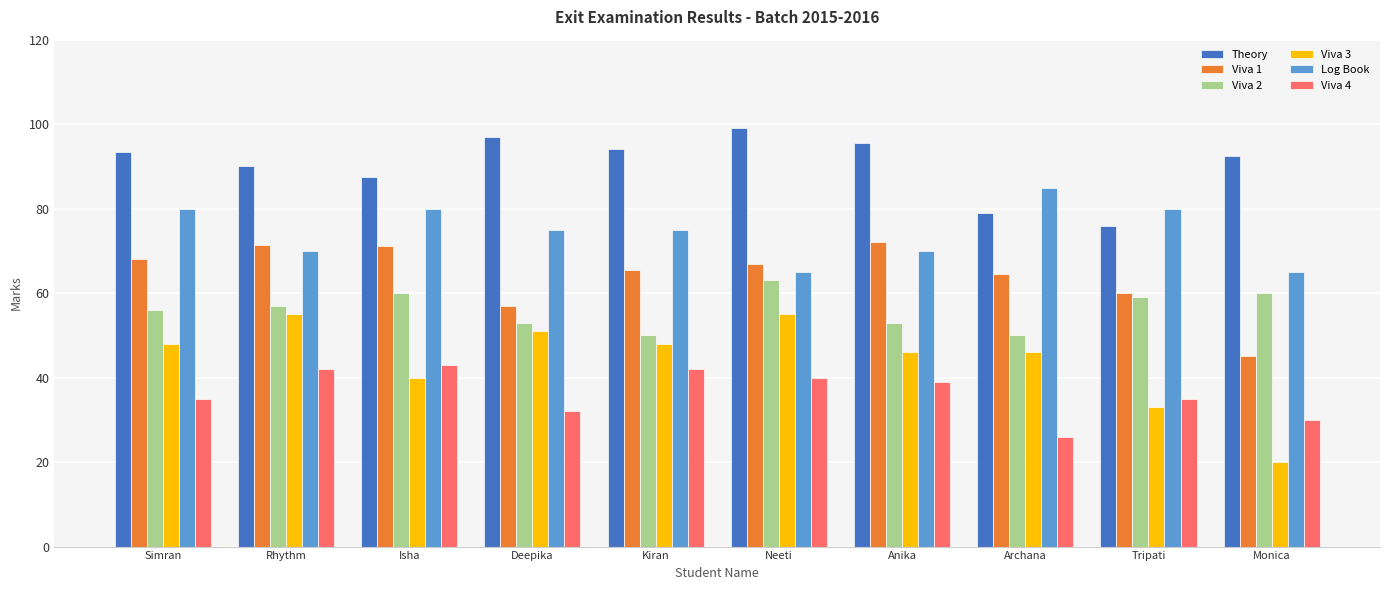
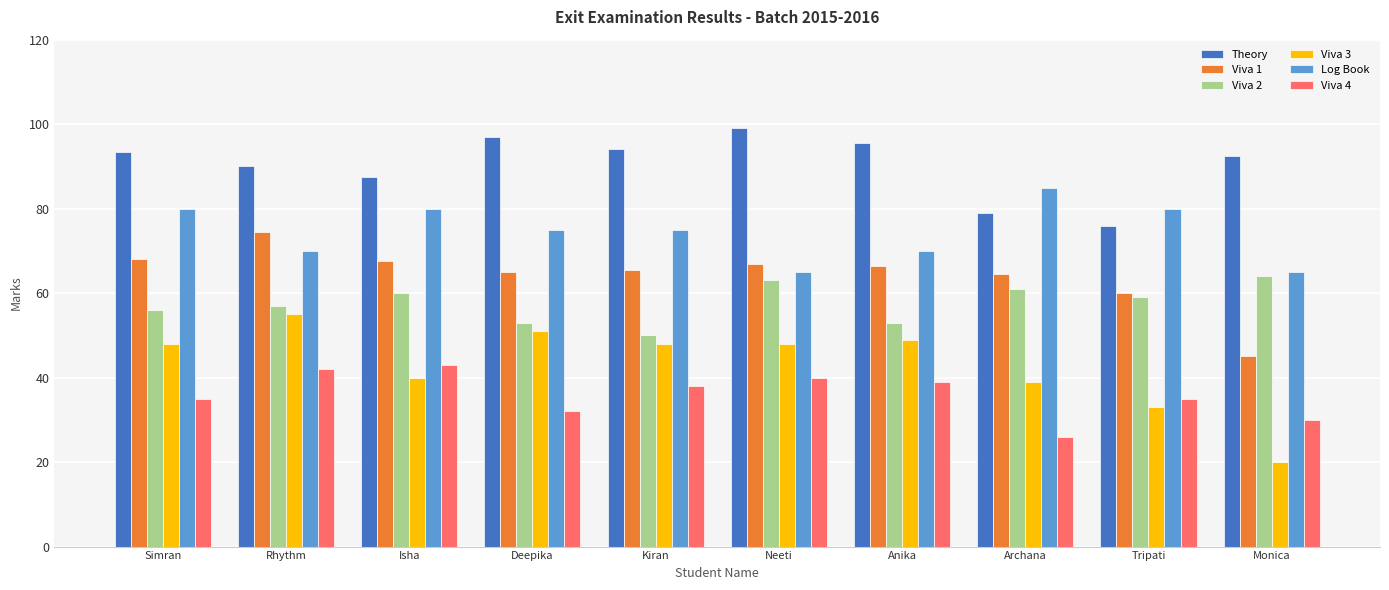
Viva 1, Rhythm: 72 -> 74
Viva 1, Isha: 71 -> 68
Viva 1, Deepika: 57 -> 65
Viva 4, Kiran: 42 -> 38
Viva 3, Neeti: 55 -> 48
Viva 1, Anika: 72 -> 67
Viva 3, Anika: 46 -> 49
Viva 2, Archana: 50 -> 61
Viva 3, Archana: 46 -> 39
Viva 2, Monica: 60 -> 64
